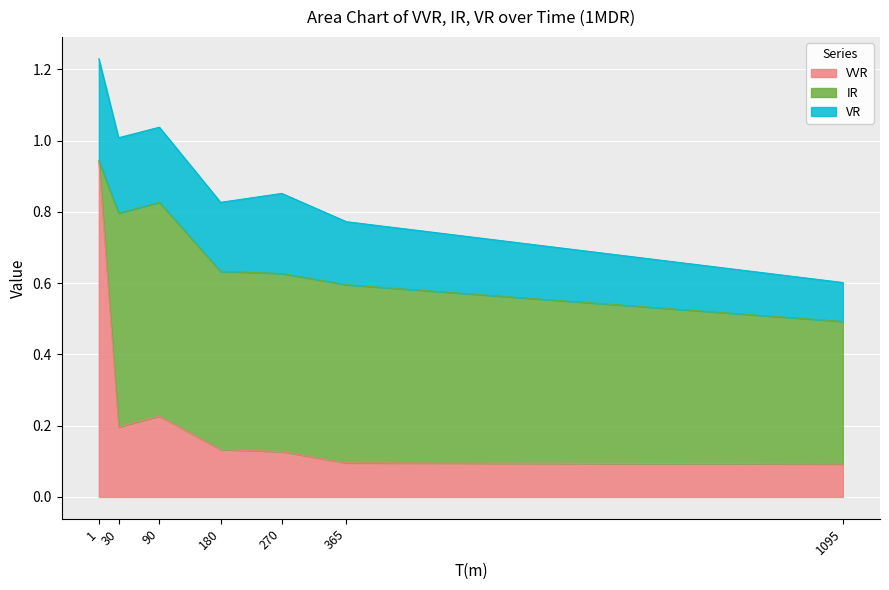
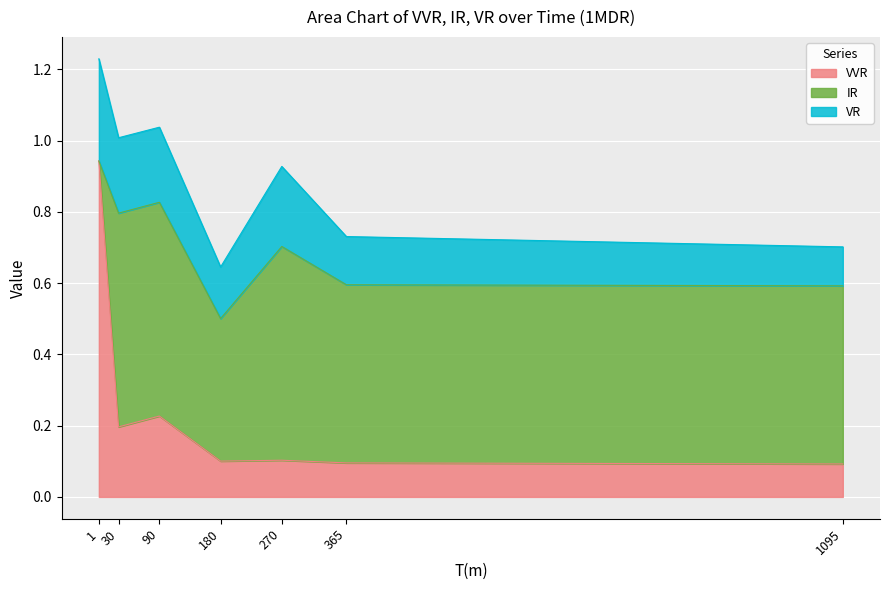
VVR, 180: 0.13 -> 0.10
IR, 180: 0.5 -> 0.4
VR, 180: 0.19 -> 0.14
VVR, 270: 0.13 -> 0.10
IR, 270: 0.5 -> 0.6
VR, 365: 0.18 -> 0.14
IR, 1095: 0.4 -> 0.5
